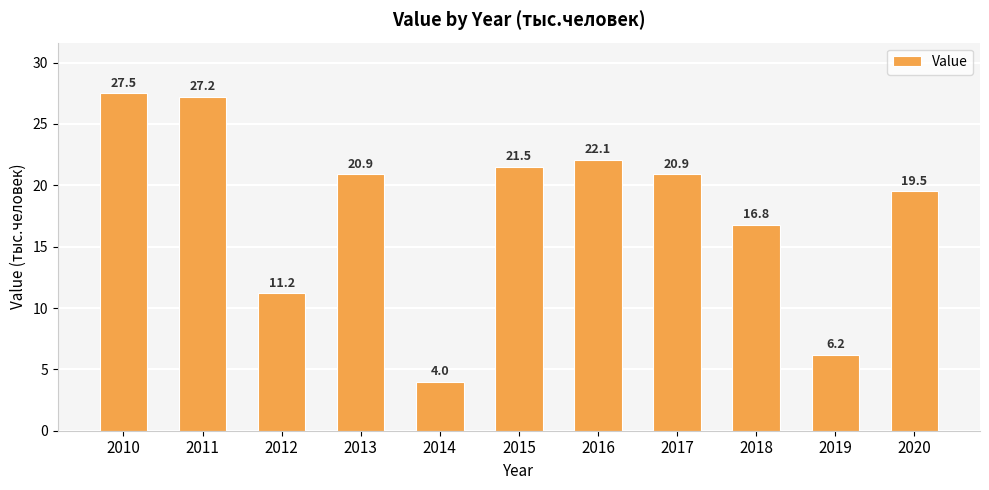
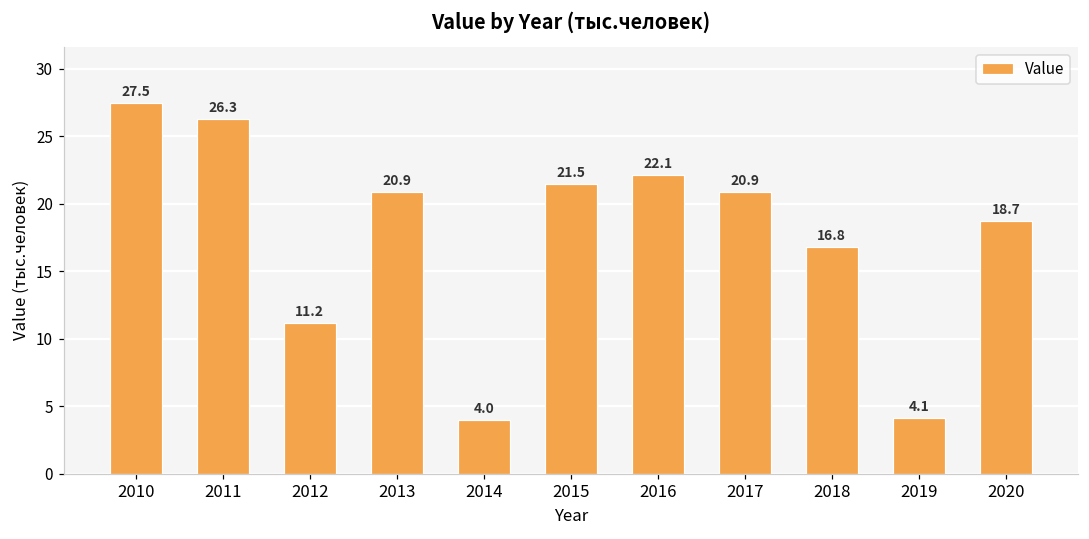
2011: 27.2 -> 26.3
2019: 6.2 -> 4.1
2020: 19.5 -> 18.7
